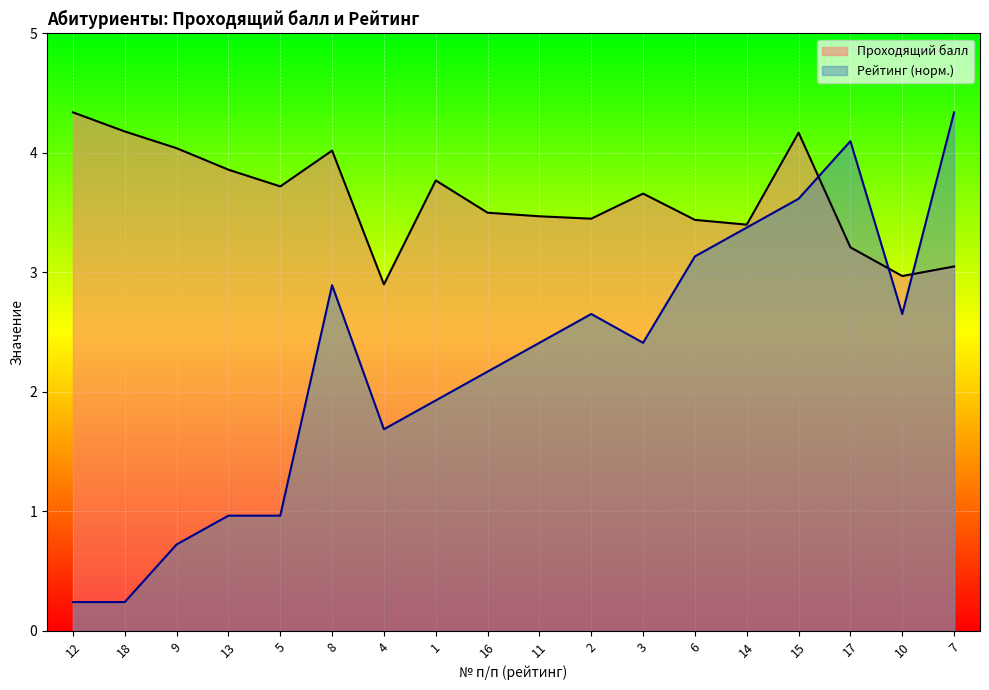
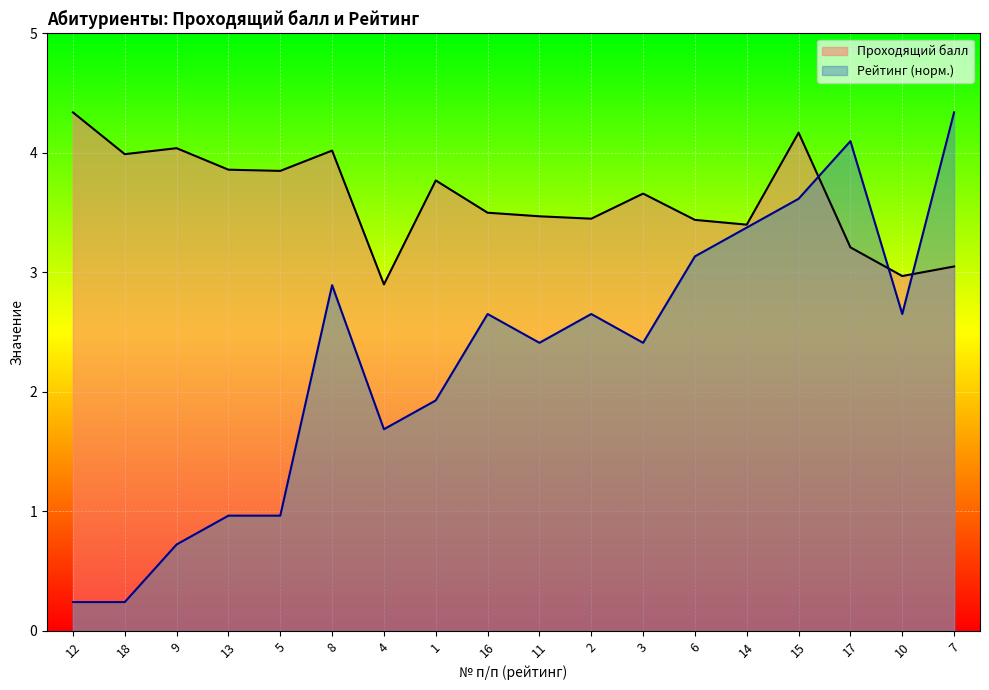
Проходящий балл, 18: 4.18 -> 3.99
Проходящий балл, 5: 3.72 -> 3.85
Рейтинг (норм.), 16: 2.17 -> 2.65
